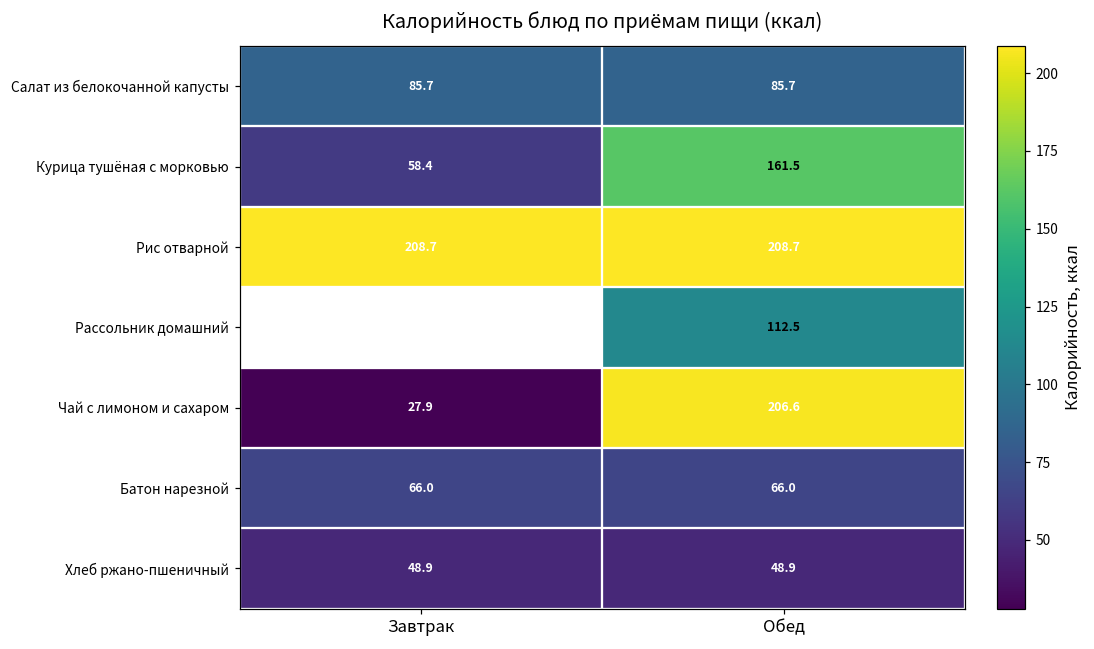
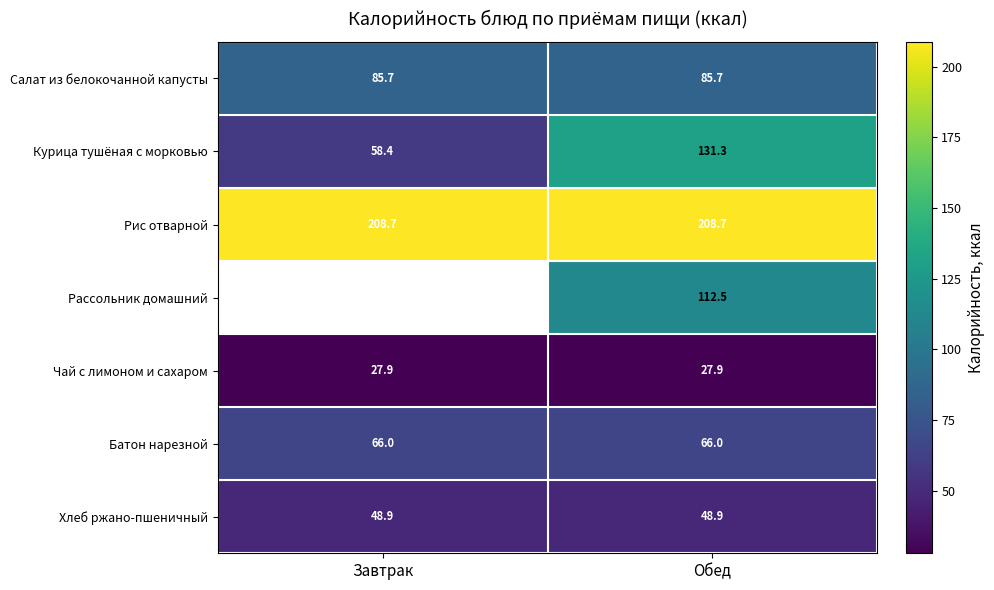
Курица тушёная с морковью, Обед: 161.5 -> 131.3
Чай с лимоном и сахаром, Обед: 206.6 -> 27.9
